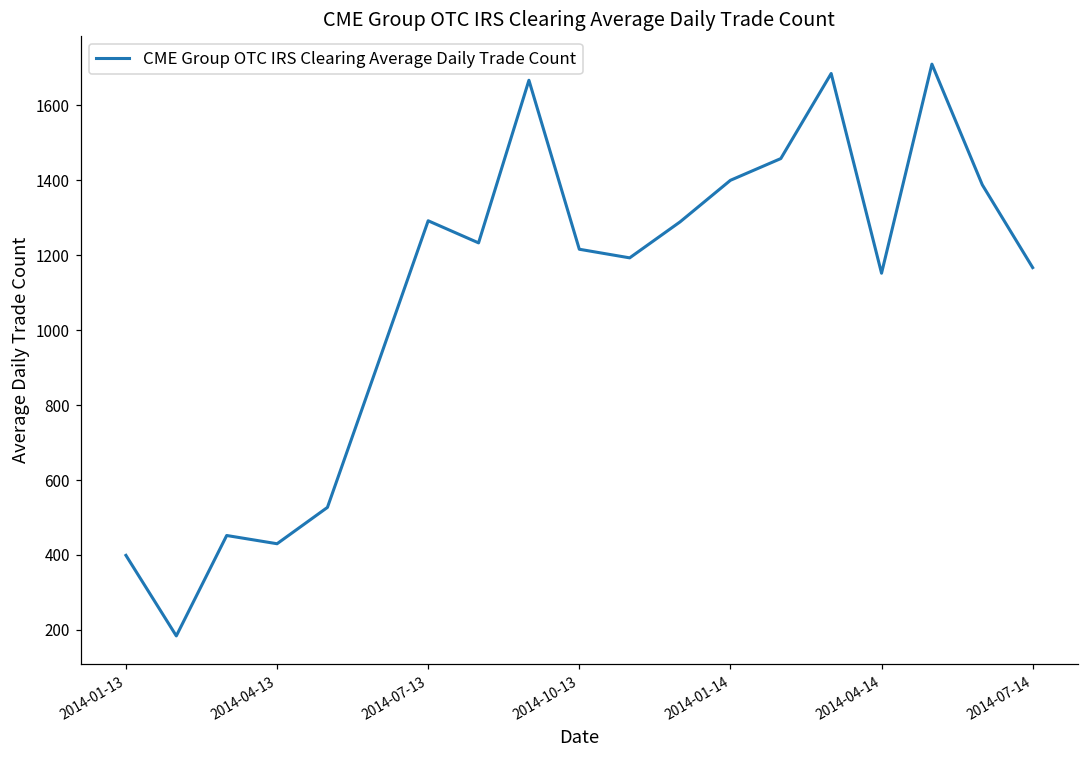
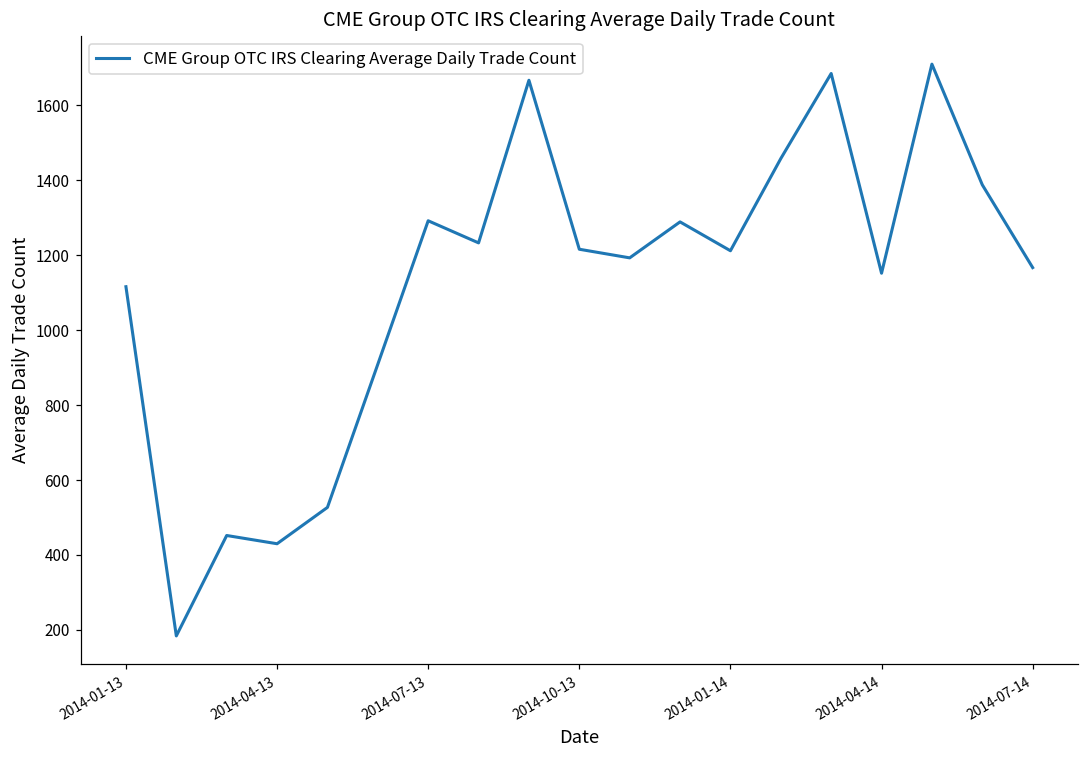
2014-01-13: 400 -> 1120
2014-01-14: 1400 -> 1210
